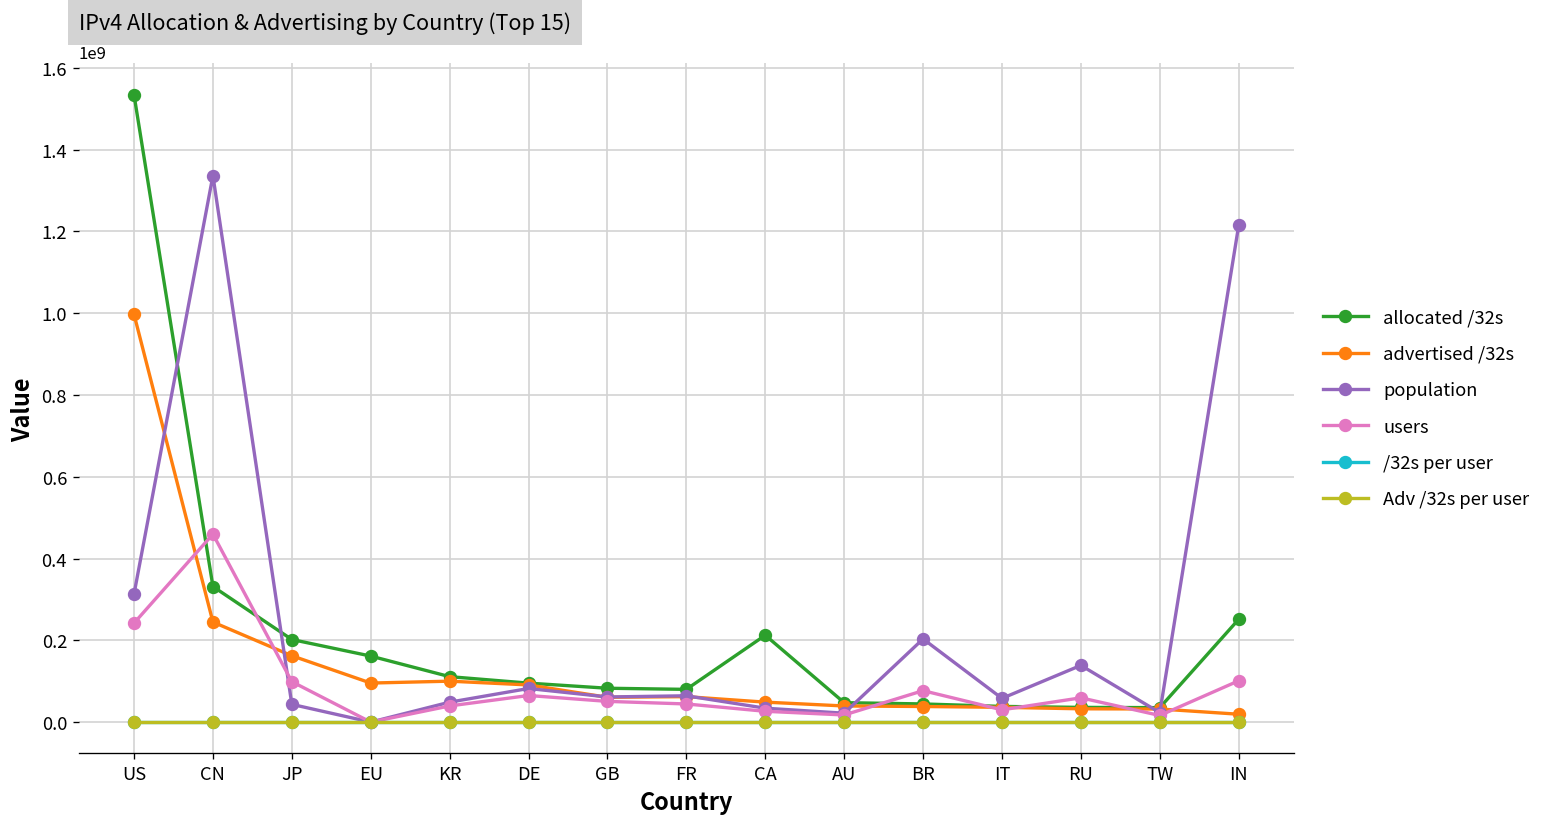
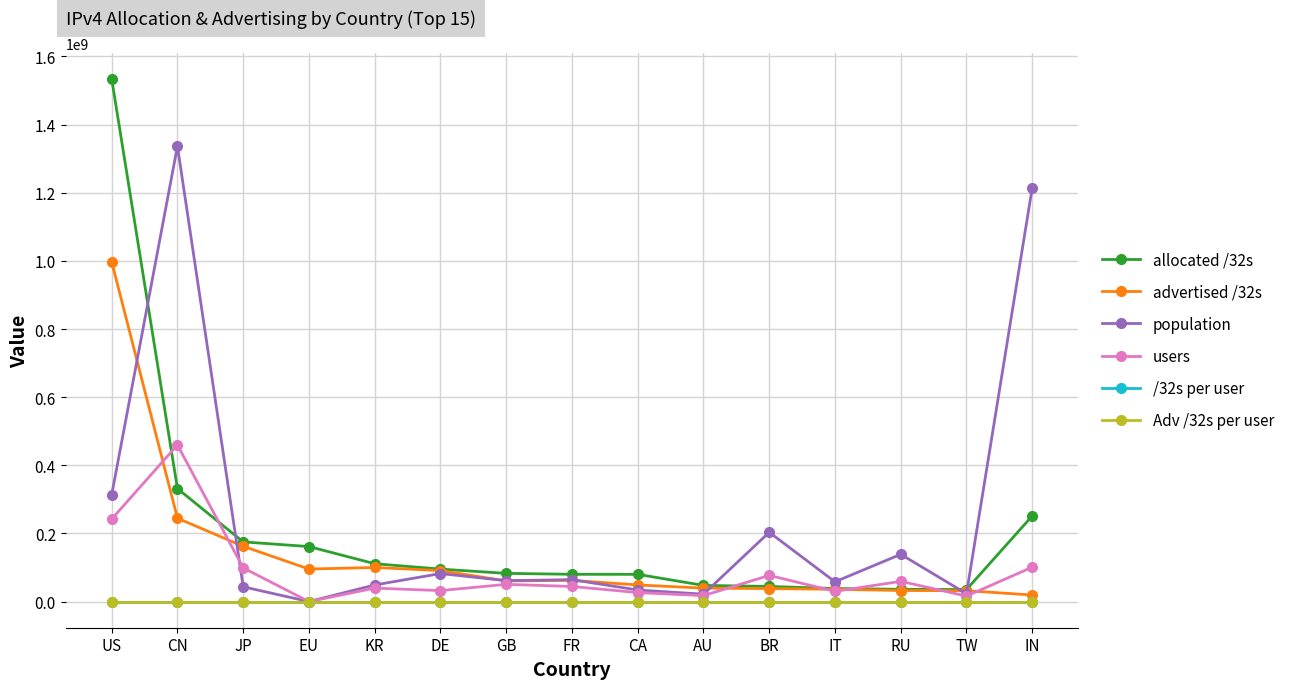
allocated /32s, JP: 200000000 -> 180000000
users, DE: 70000000 -> 30000000
allocated /32s, CA: 210000000 -> 80000000
